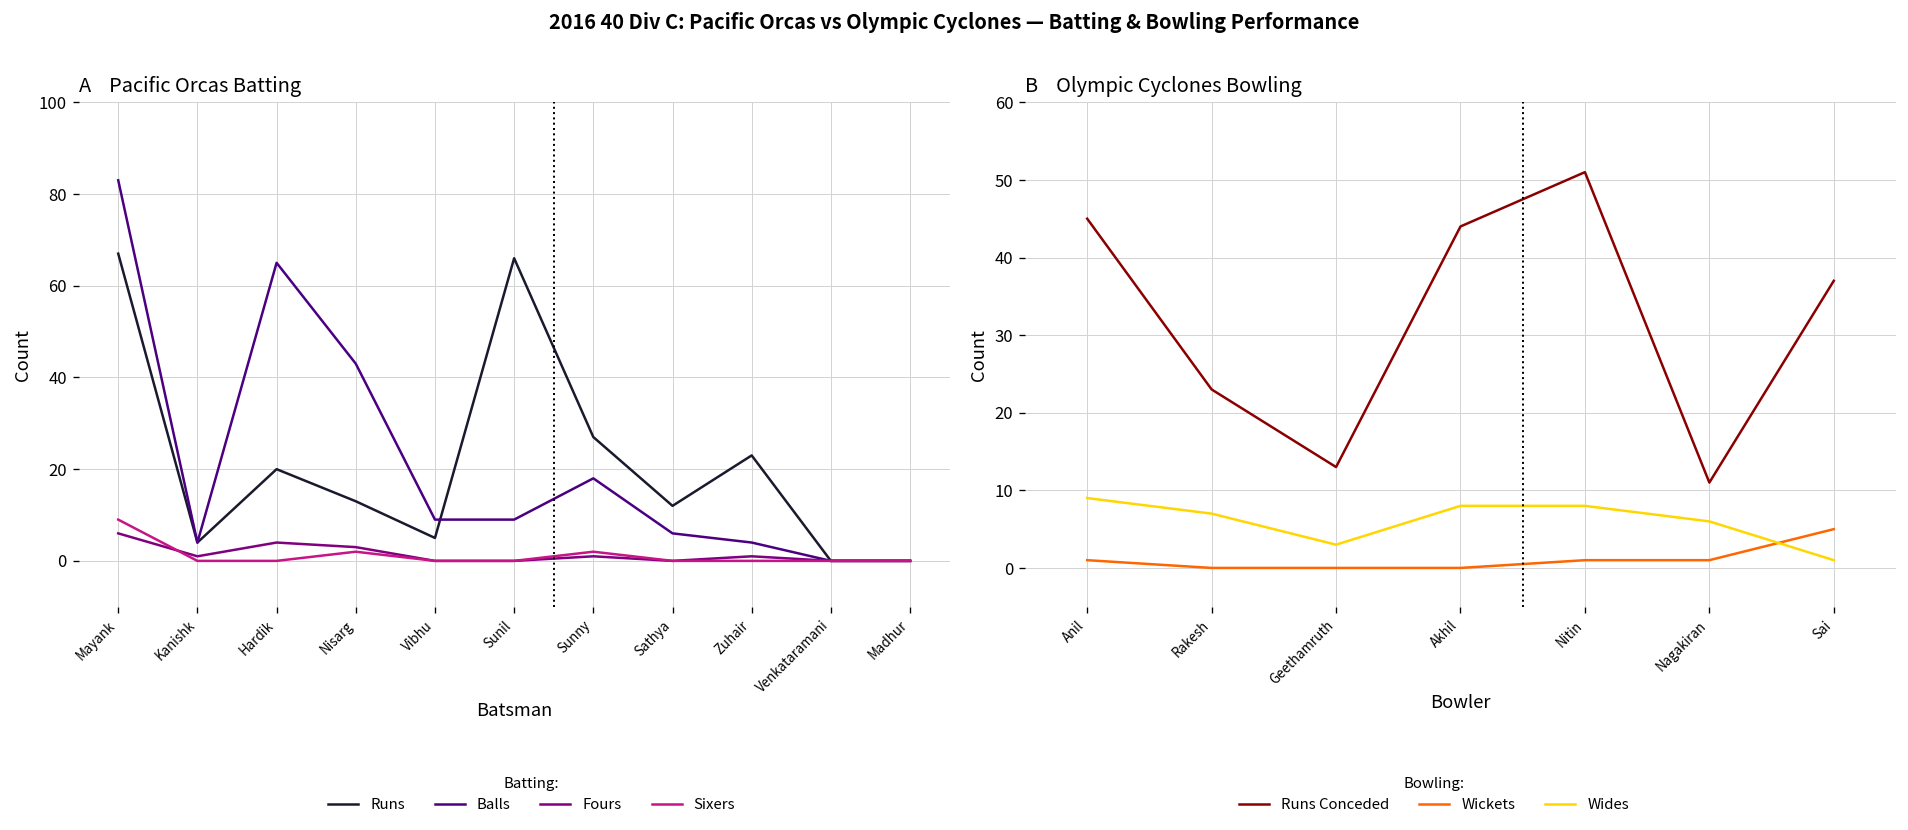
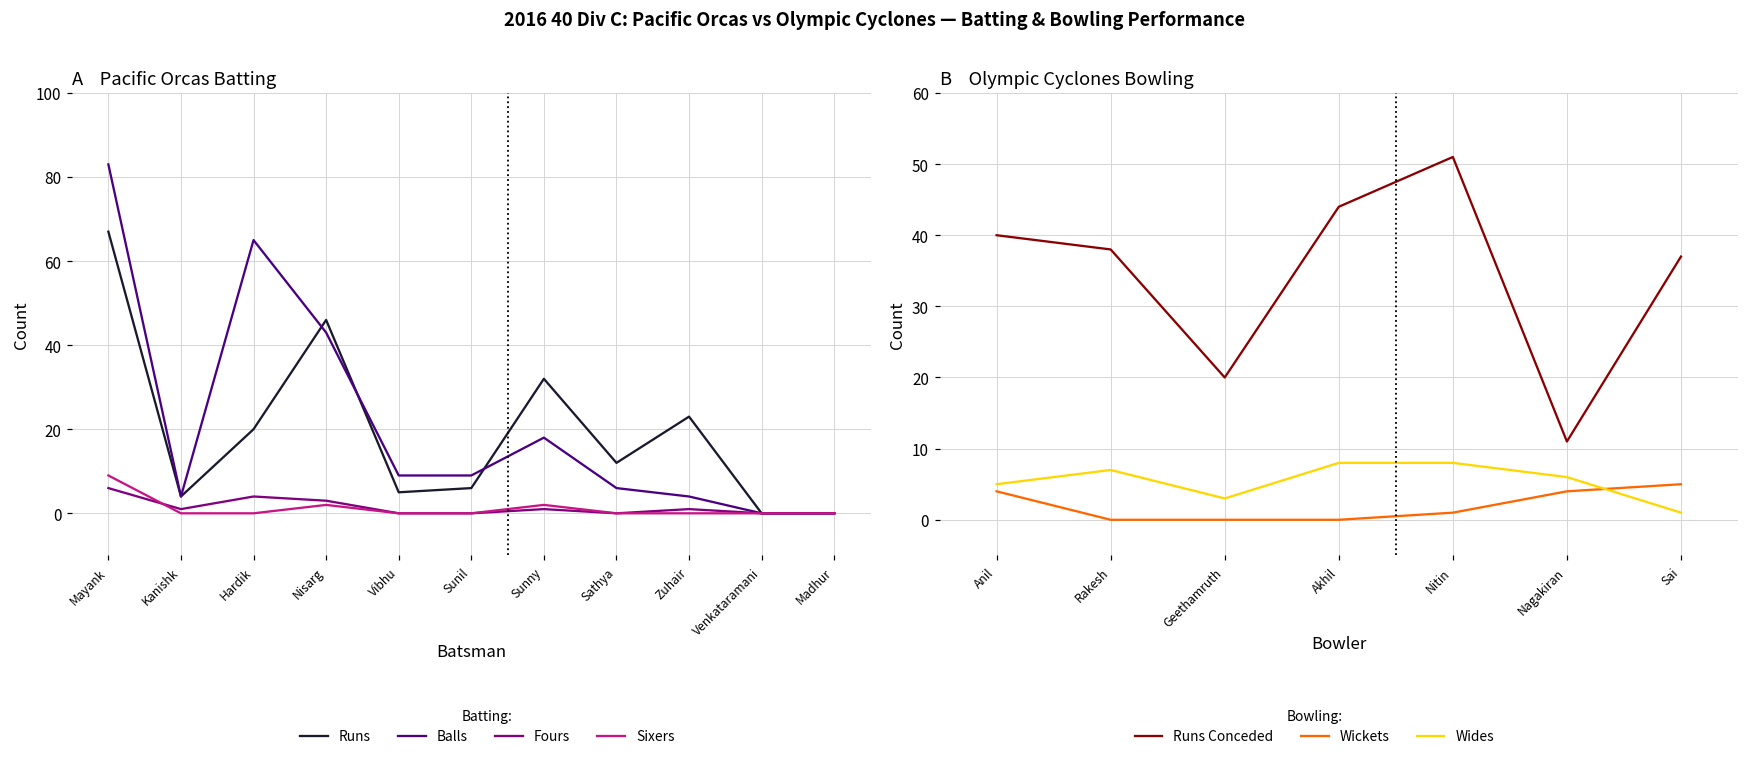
A Pacific Orcas Batting, Runs, Nisarg: 13 -> 46
A Pacific Orcas Batting, Runs, Sunil: 66 -> 6
A Pacific Orcas Batting, Runs, Sunny: 27 -> 32
B Olympic Cyclones Bowling, Runs Conceded, Anil: 45 -> 40
B Olympic Cyclones Bowling, Wickets, Anil: 1 -> 4
B Olympic Cyclones Bowling, Wides, Anil: 9 -> 5
B Olympic Cyclones Bowling, Runs Conceded, Rakesh: 23 -> 38
B Olympic Cyclones Bowling, Runs Conceded, Geethamruth: 13 -> 20
B Olympic Cyclones Bowling, Wickets, Nagakiran: 1 -> 4
